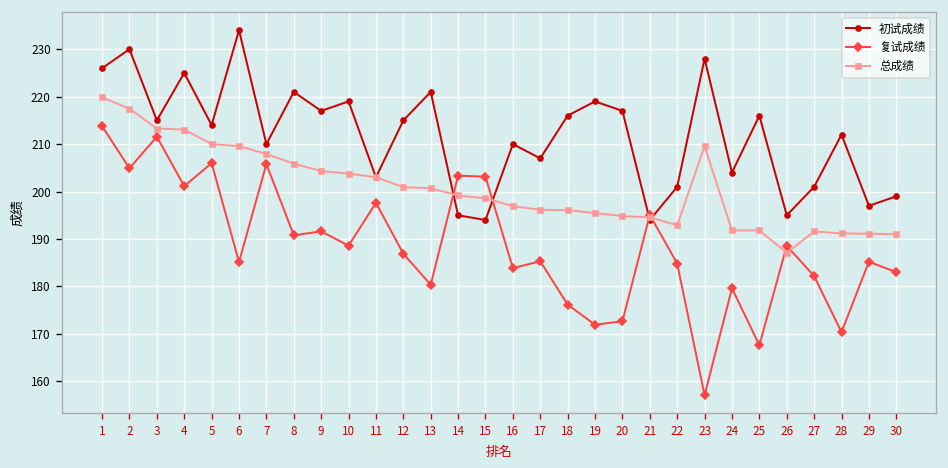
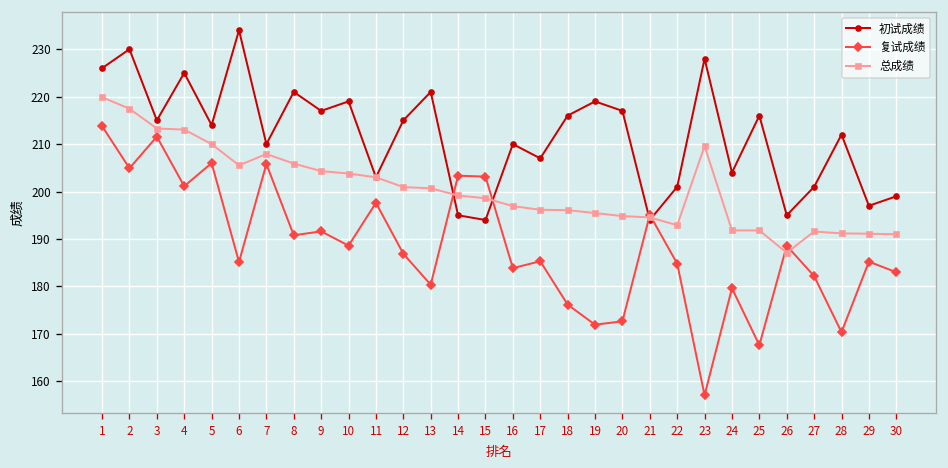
总成绩, 6: 210 -> 206
